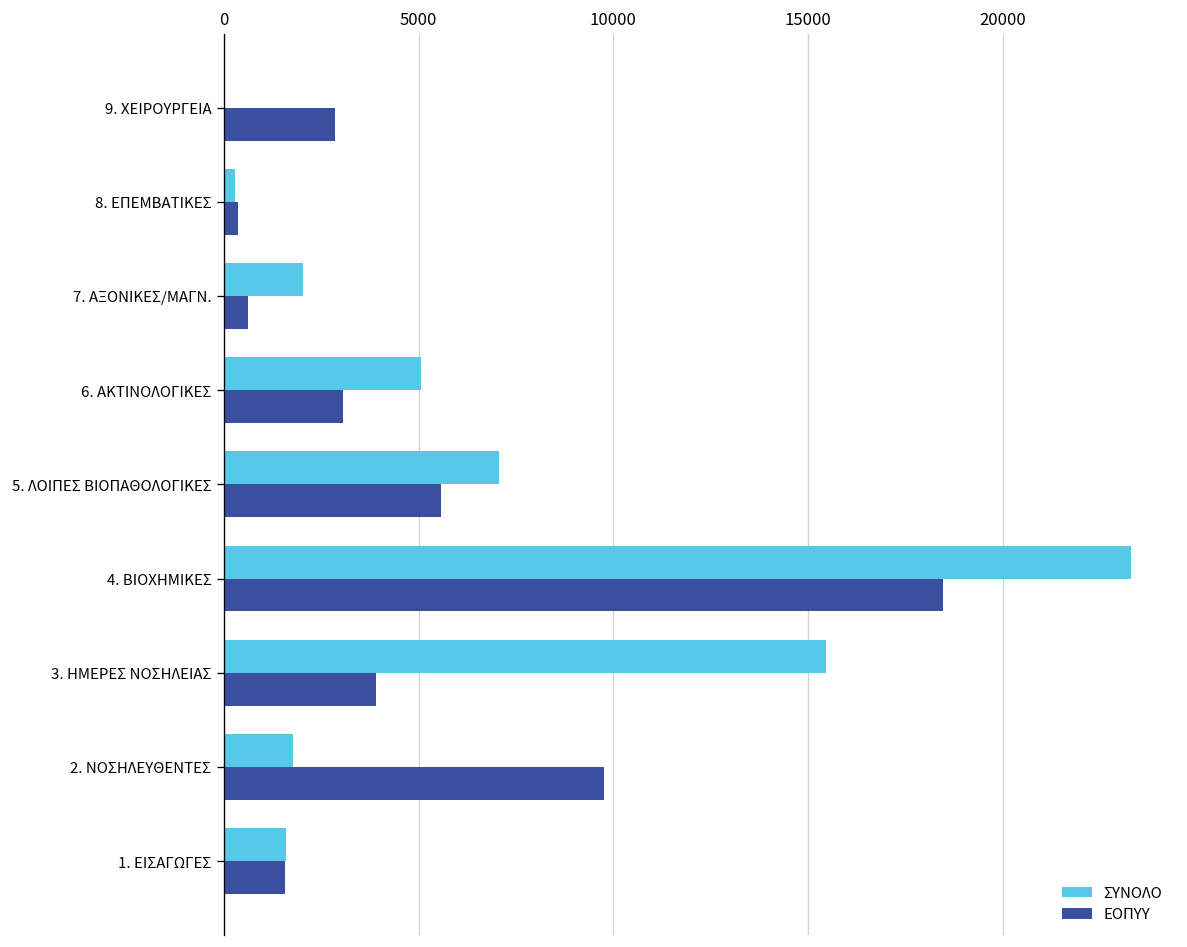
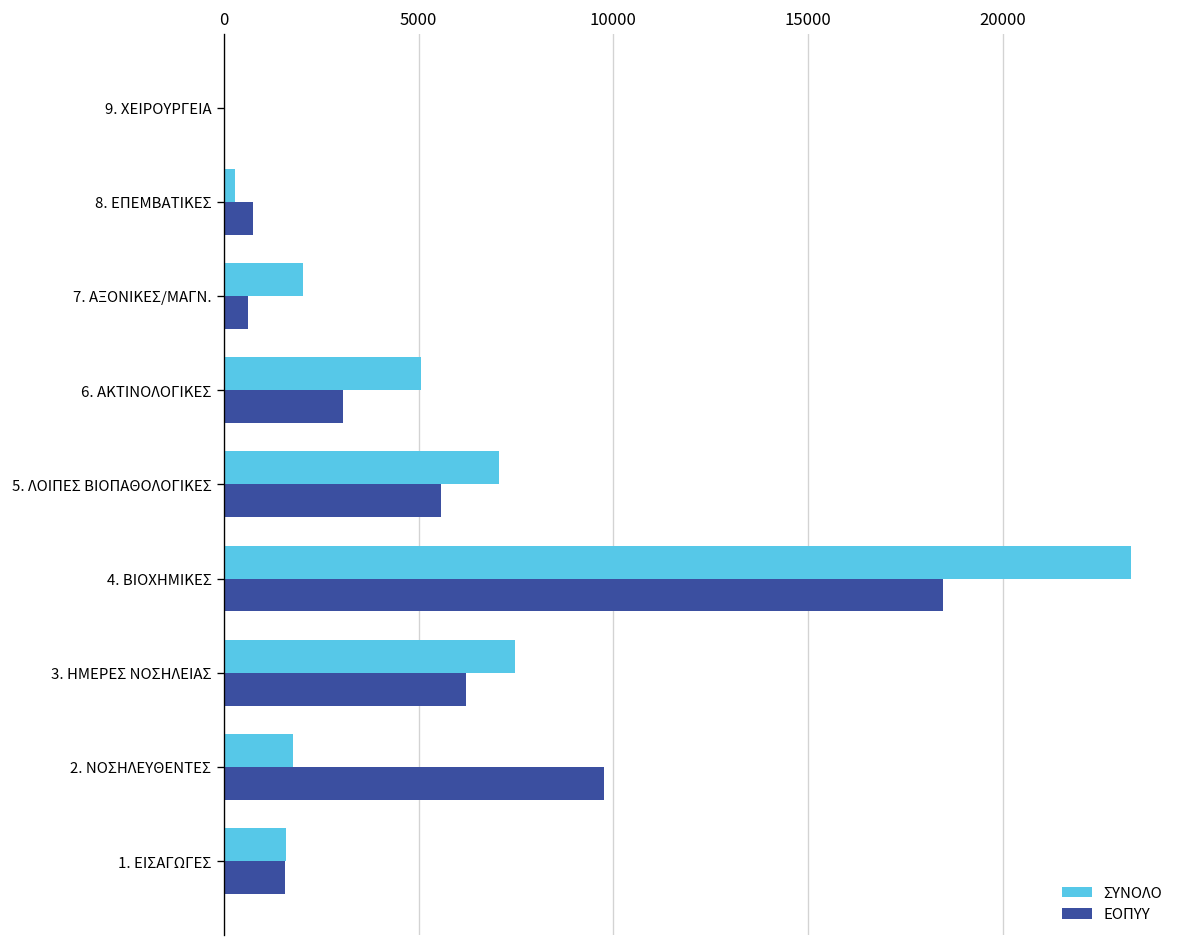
ΕΟΠΥΥ, 9. ΧΕΙΡΟΥΡΓΕΙΑ: 2900 -> 0
ΕΟΠΥΥ, 8. ΕΠΕΜΒΑΤΙΚΕΣ: 400 -> 800
ΣΥΝΟΛΟ, 3. ΗΜΕΡΕΣ ΝΟΣΗΛΕΙΑΣ: 15500 -> 7500
ΕΟΠΥΥ, 3. ΗΜΕΡΕΣ ΝΟΣΗΛΕΙΑΣ: 3900 -> 6200
